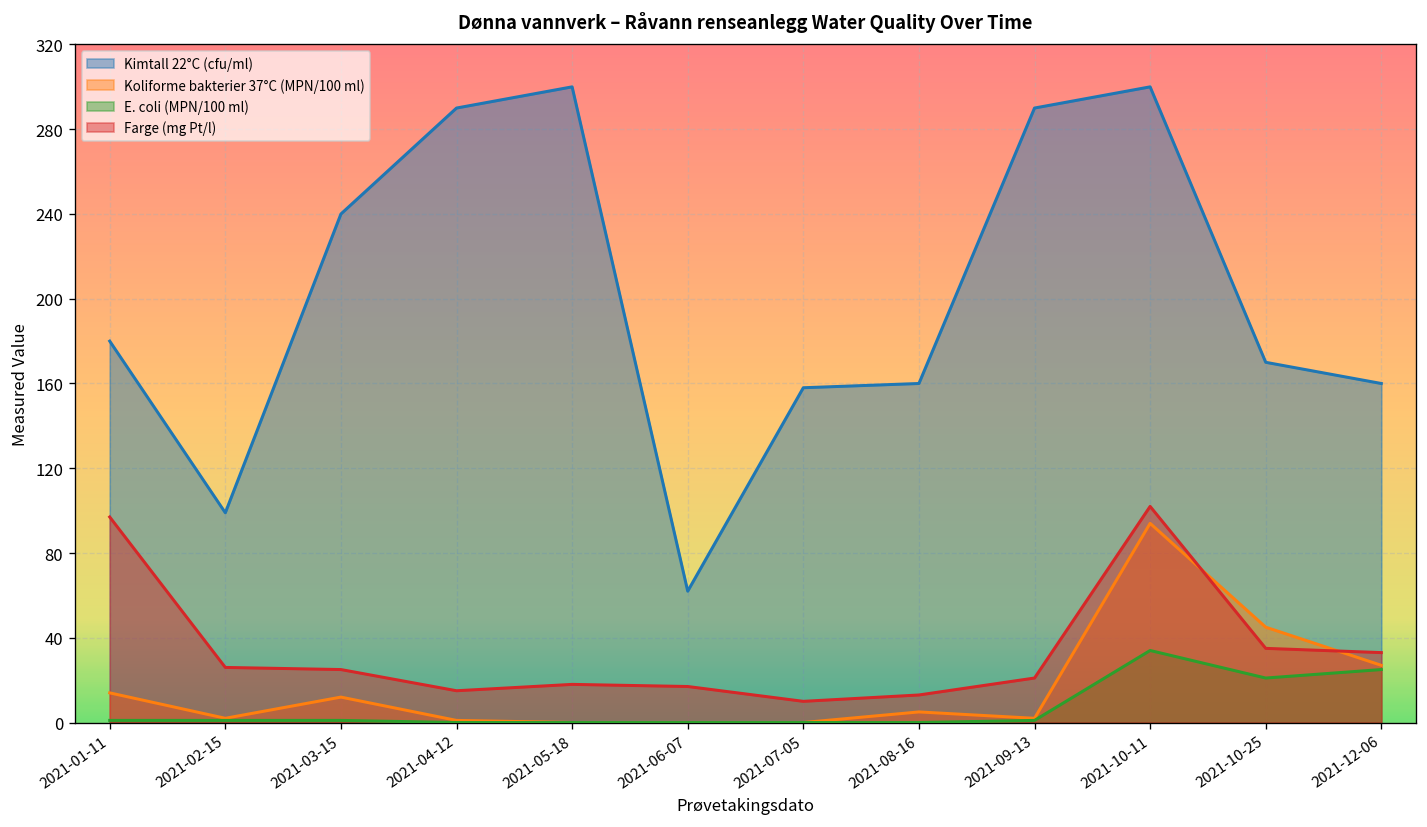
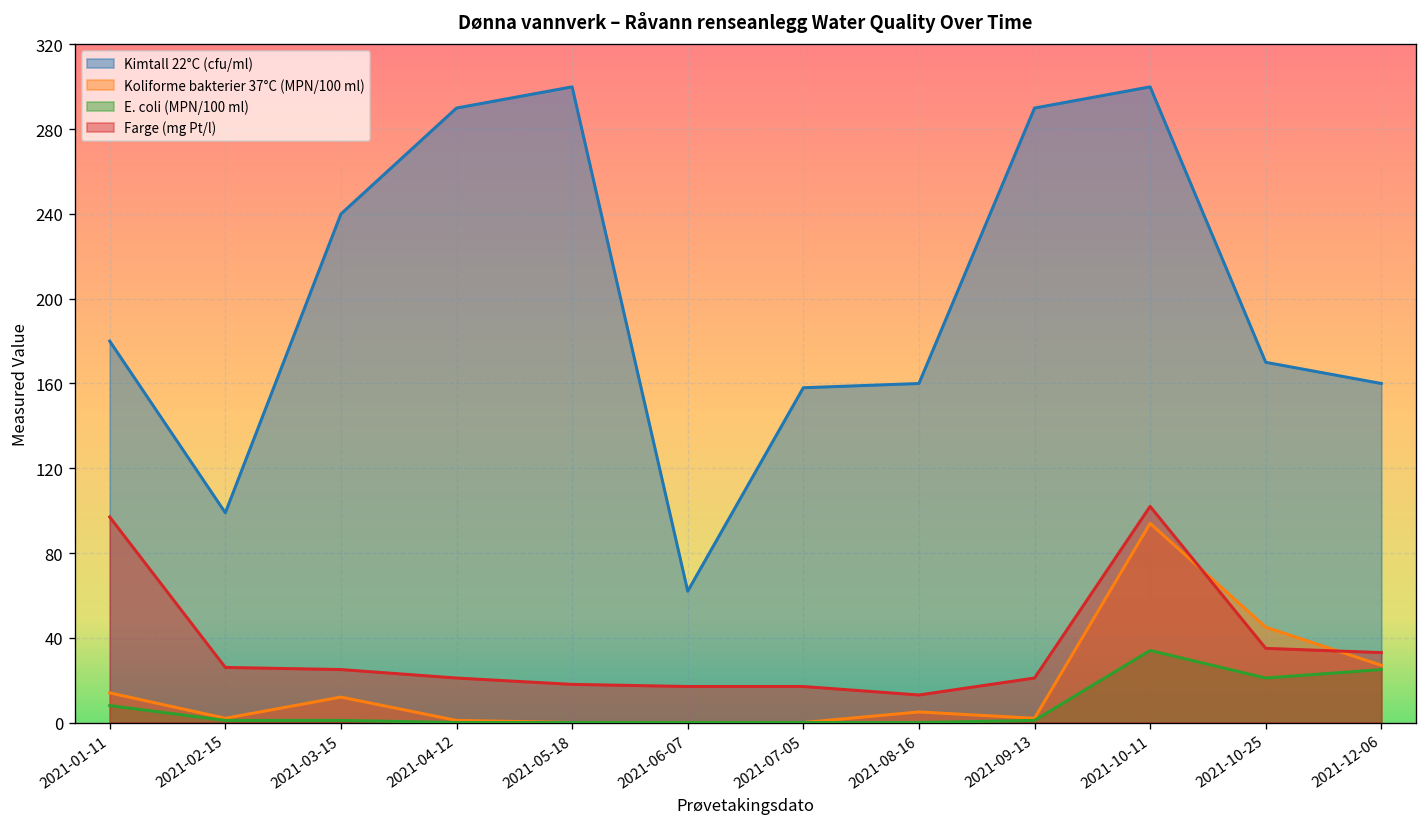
E. coli (MPN/100 ml), 2021-01-11: 1 -> 8
Farge (mg Pt/l), 2021-04-12: 15 -> 21
Farge (mg Pt/l), 2021-07-05: 10 -> 17
